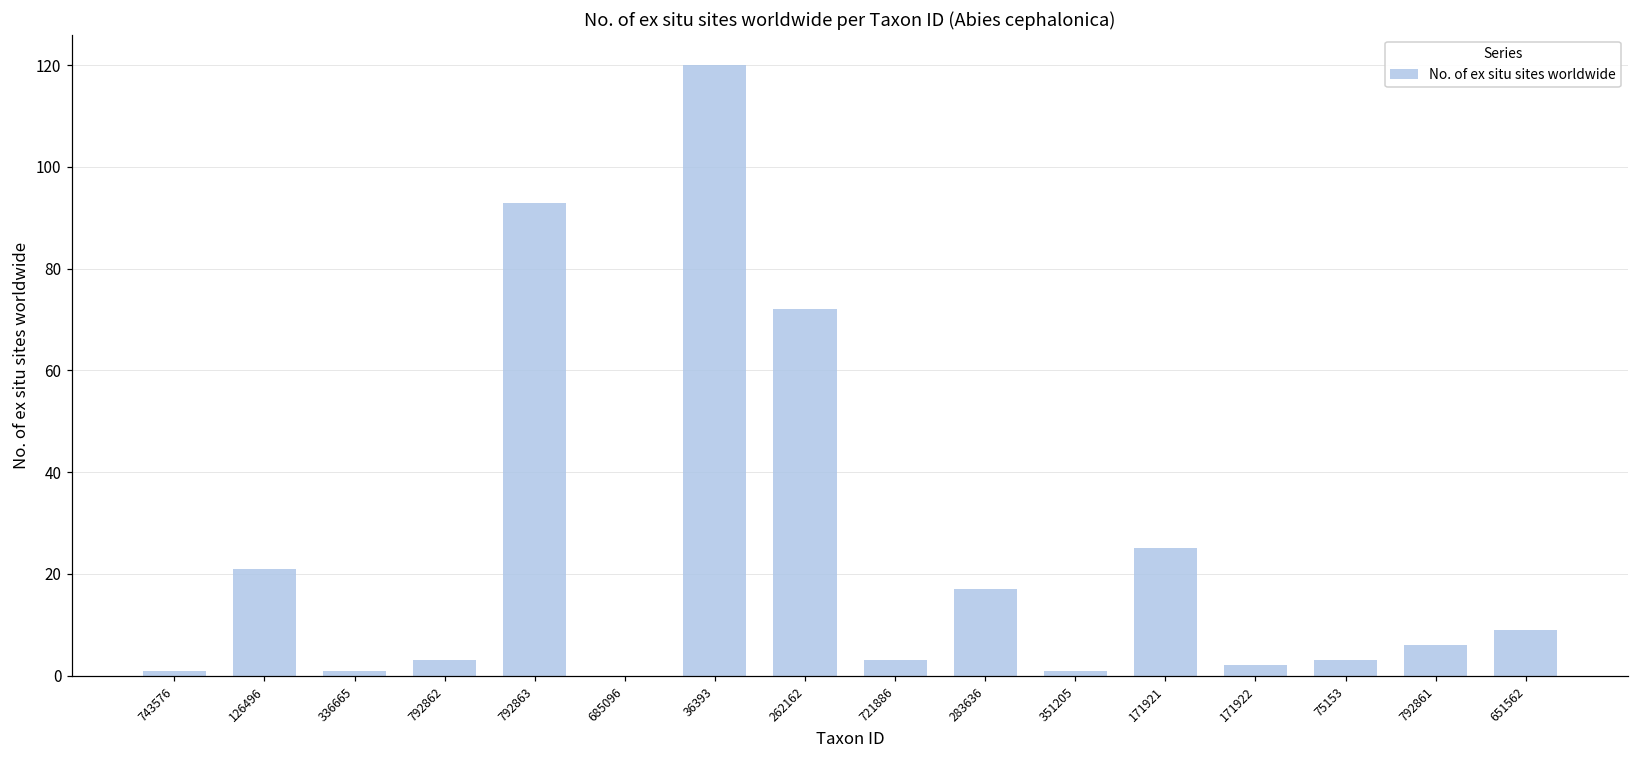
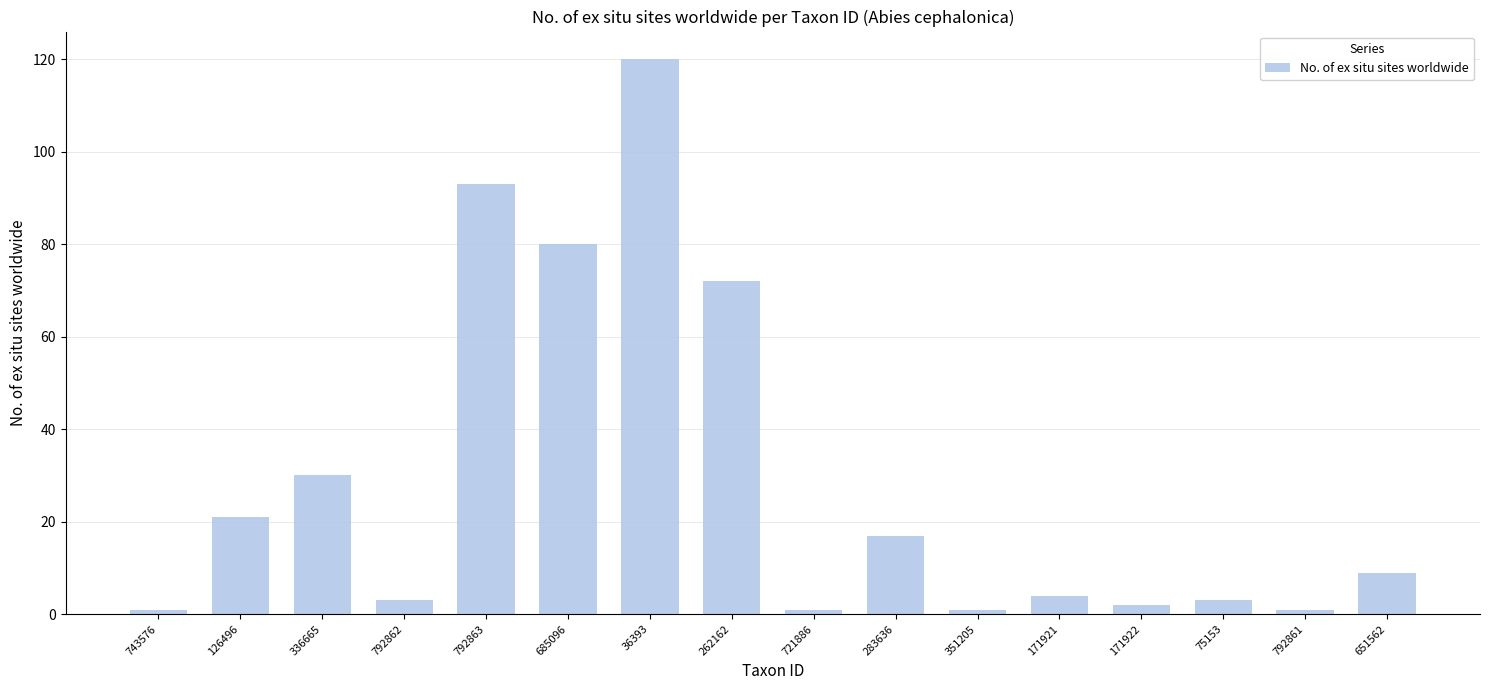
336665: 1 -> 30
685096: 0 -> 80
721886: 3 -> 1
171921: 25 -> 4
792861: 6 -> 1
